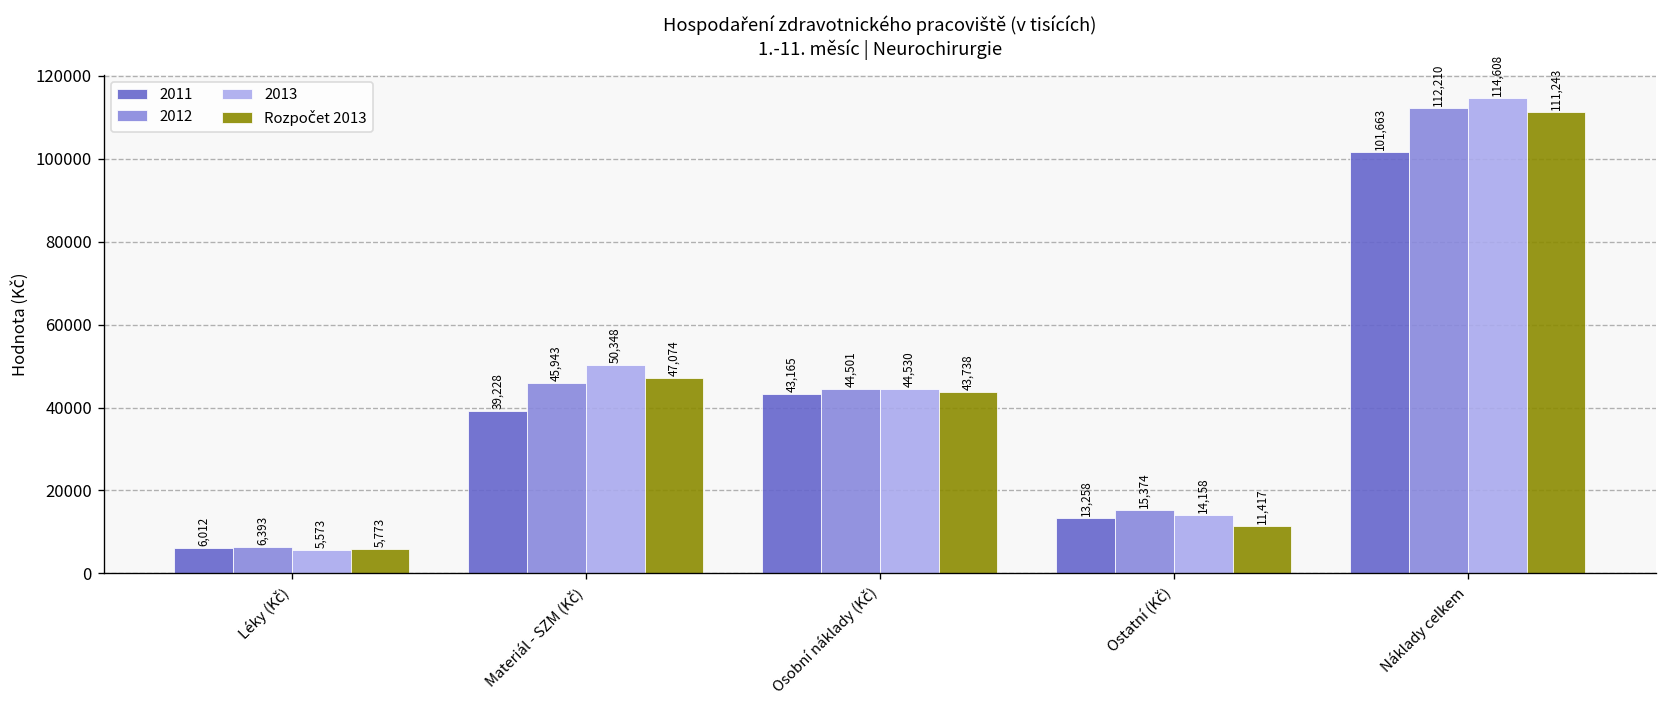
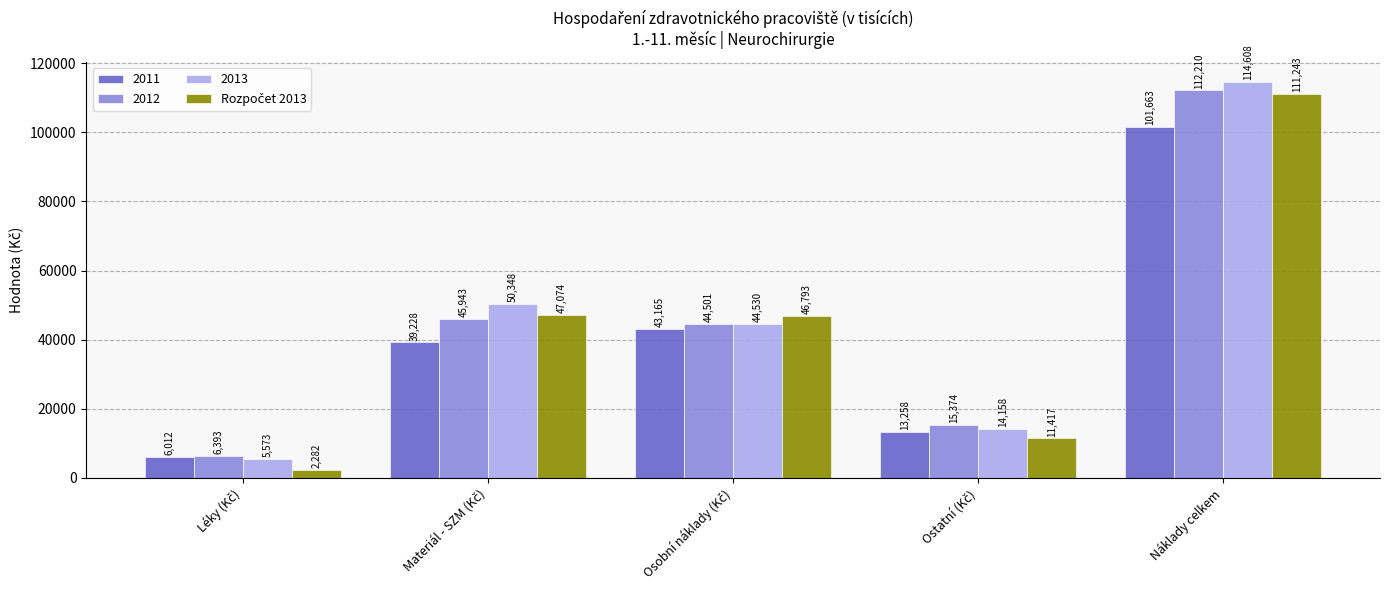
Rozpočet 2013, Léky (Kč): 5,773 -> 2,282
Rozpočet 2013, Osobní náklady (Kč): 43,738 -> 46,793
